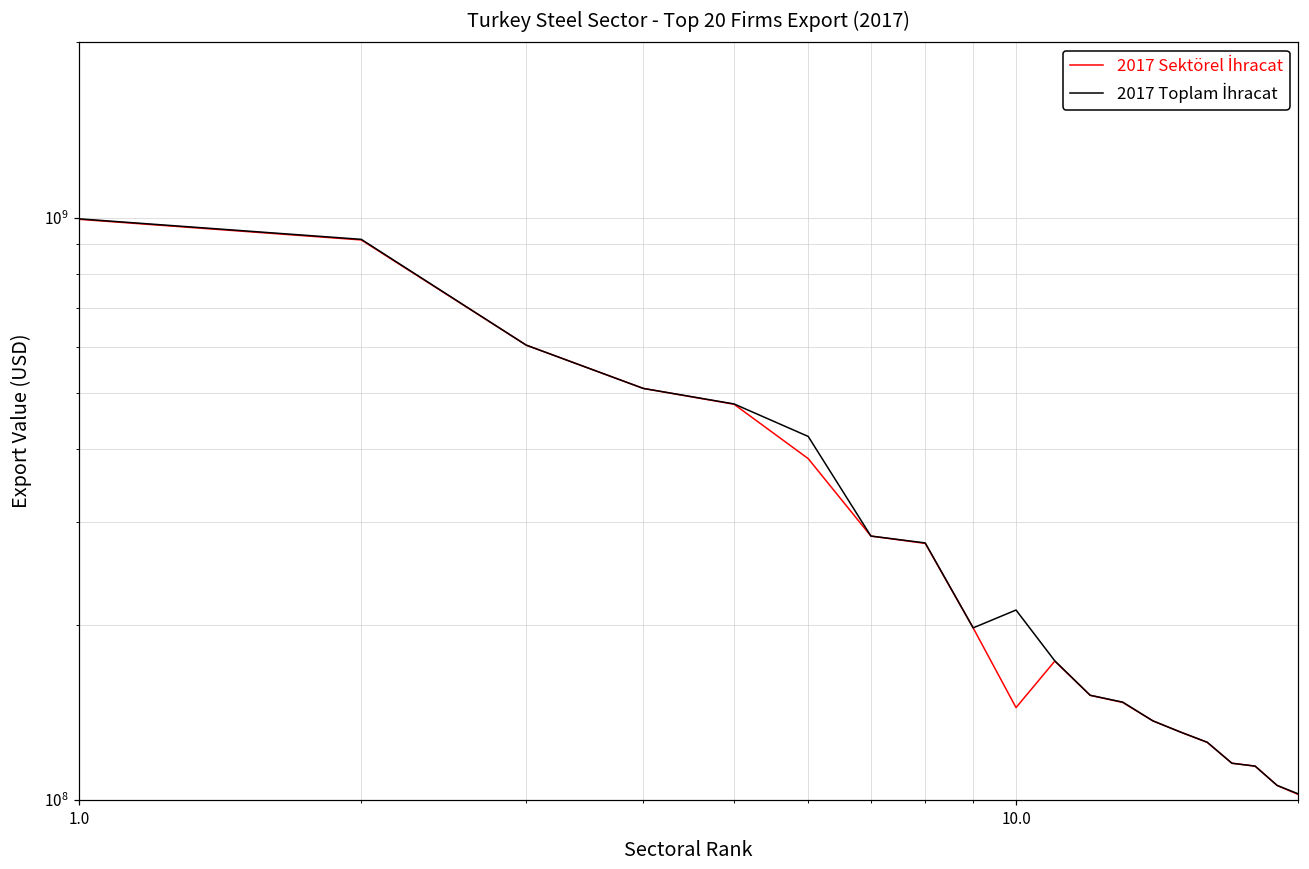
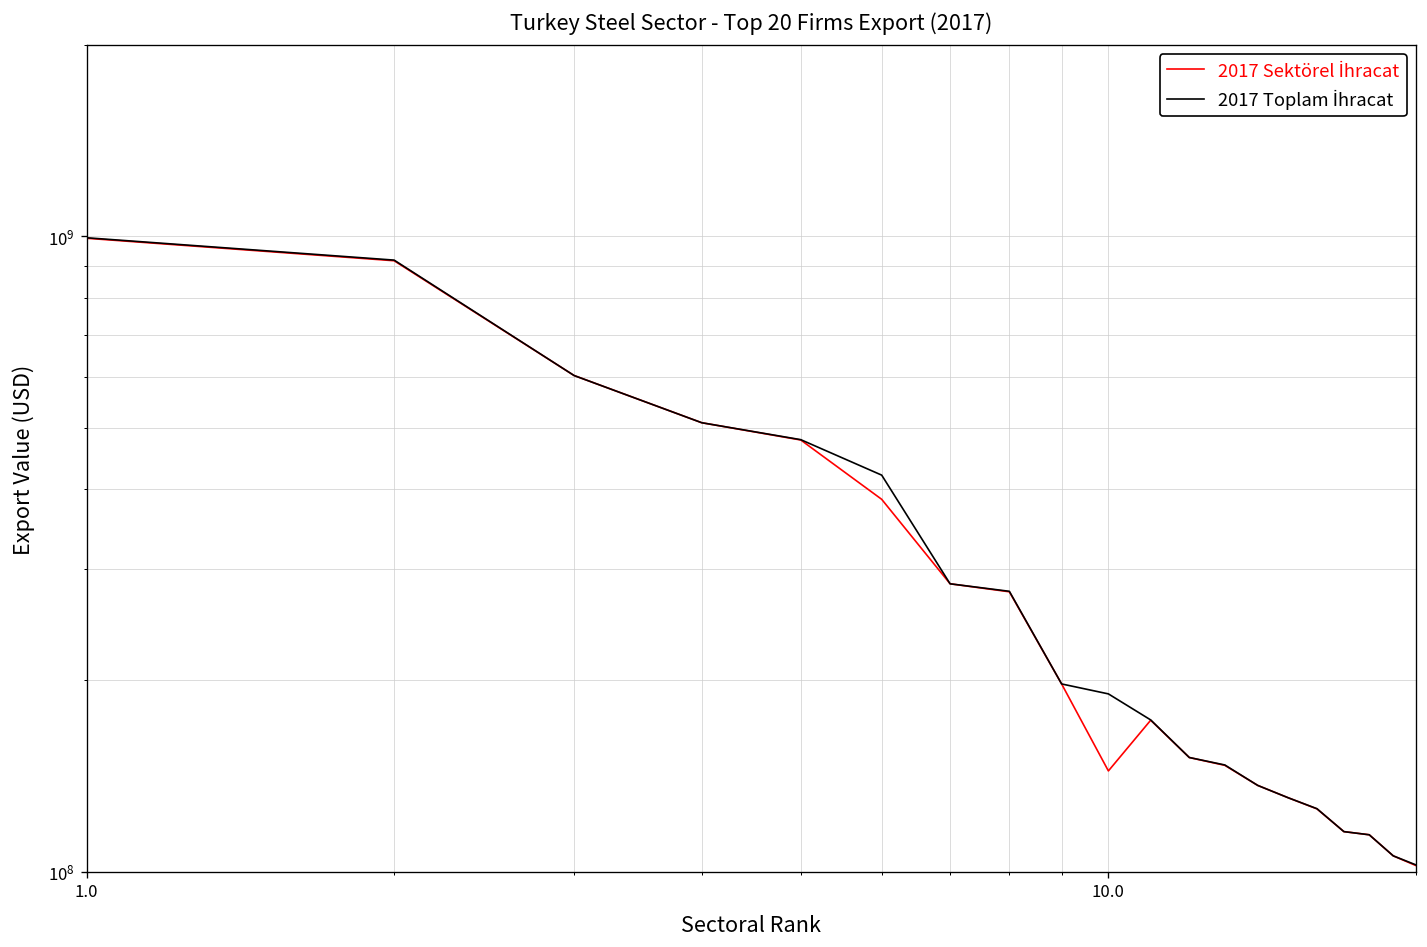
2017 Toplam İhracat, 10.0: 212000000 -> 190000000
